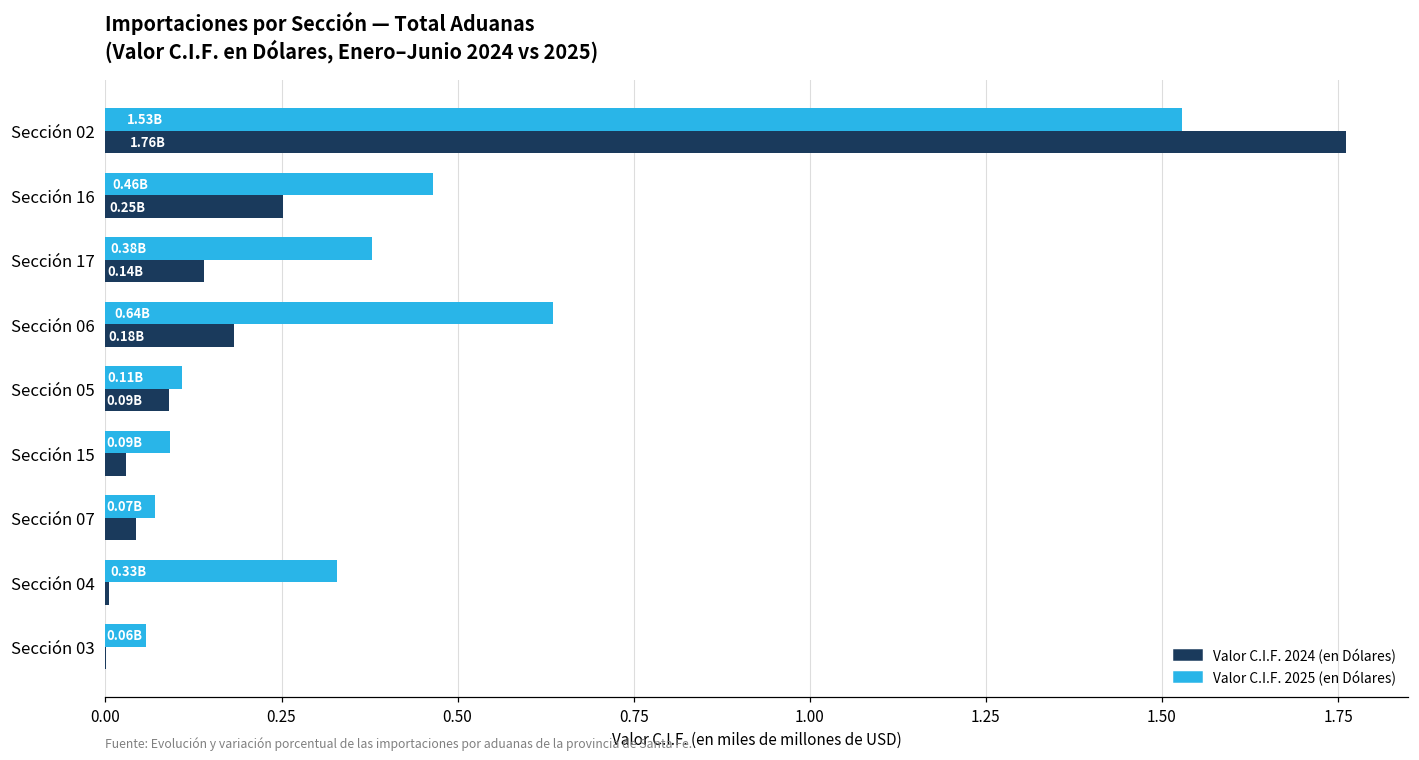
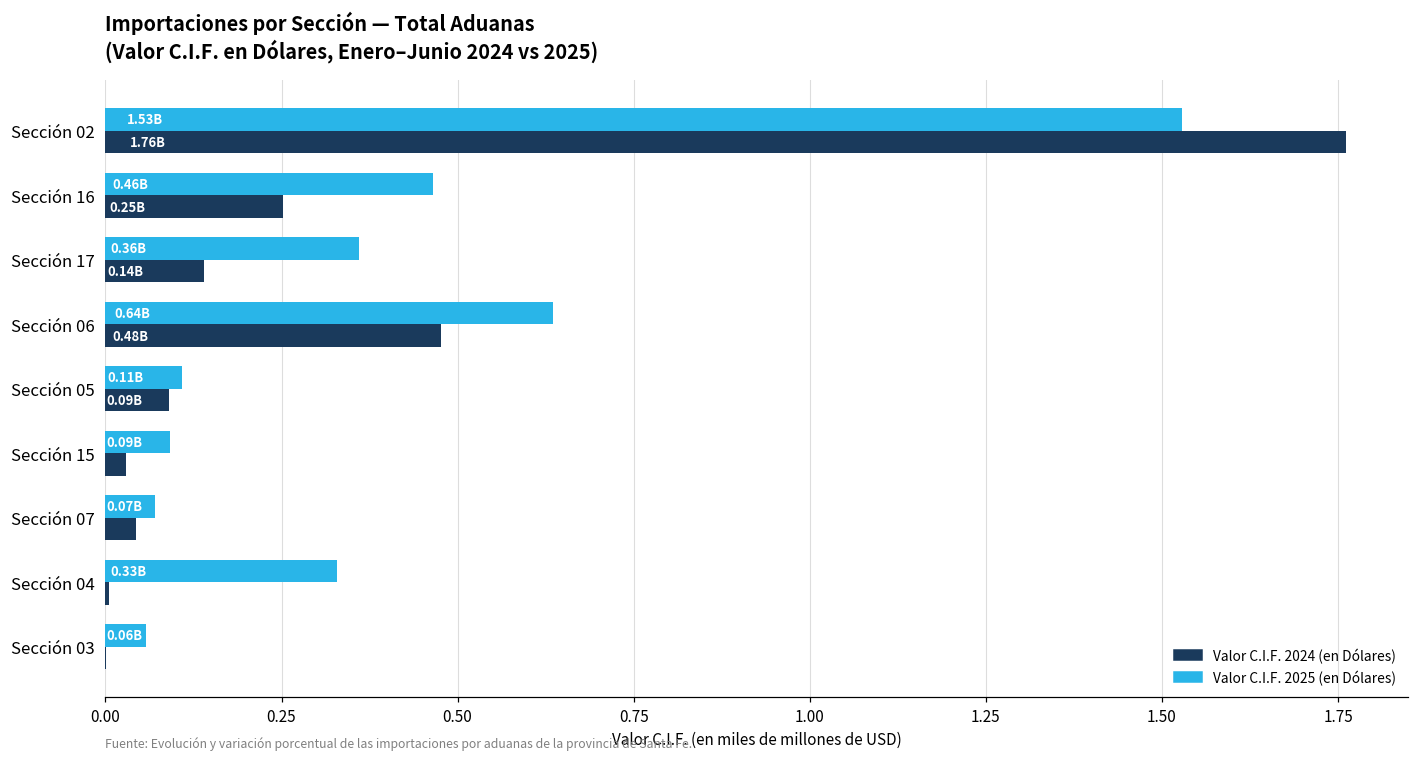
Valor C.I.F. 2025 (en Dólares), Sección 17: 0.38B -> 0.36B
Valor C.I.F. 2024 (en Dólares), Sección 06: 0.18B -> 0.48B
